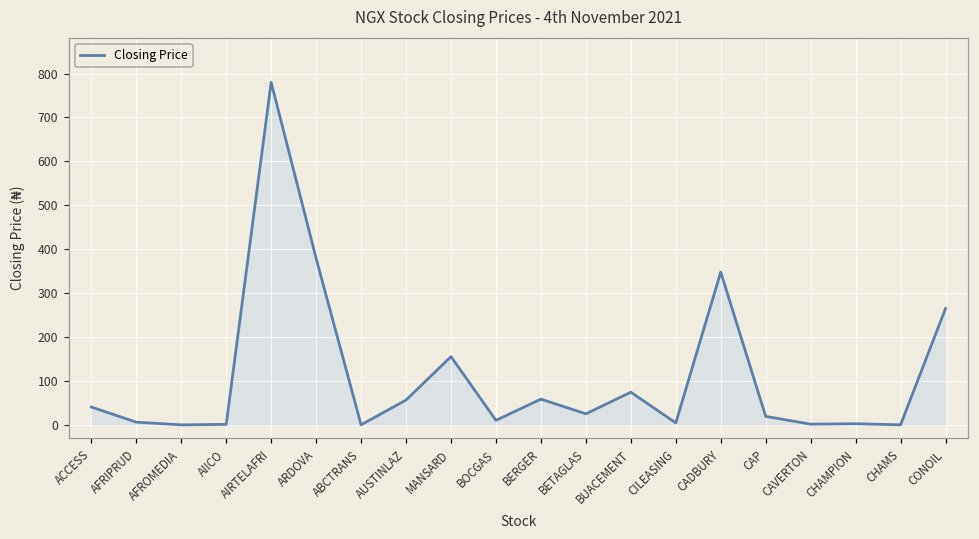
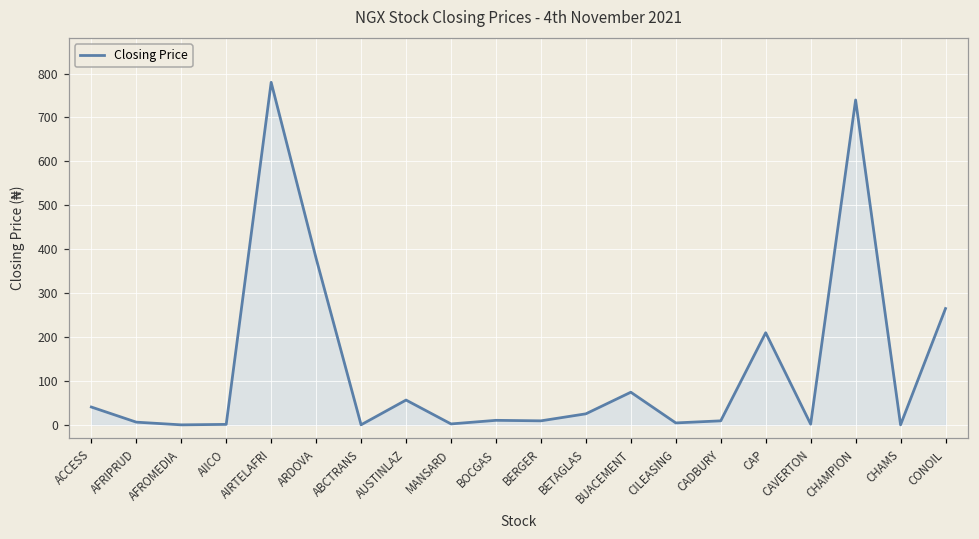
MANSARD: 160 -> 0
BERGER: 60 -> 10
CADBURY: 350 -> 10
CAP: 20 -> 210
CHAMPION: 0 -> 740
